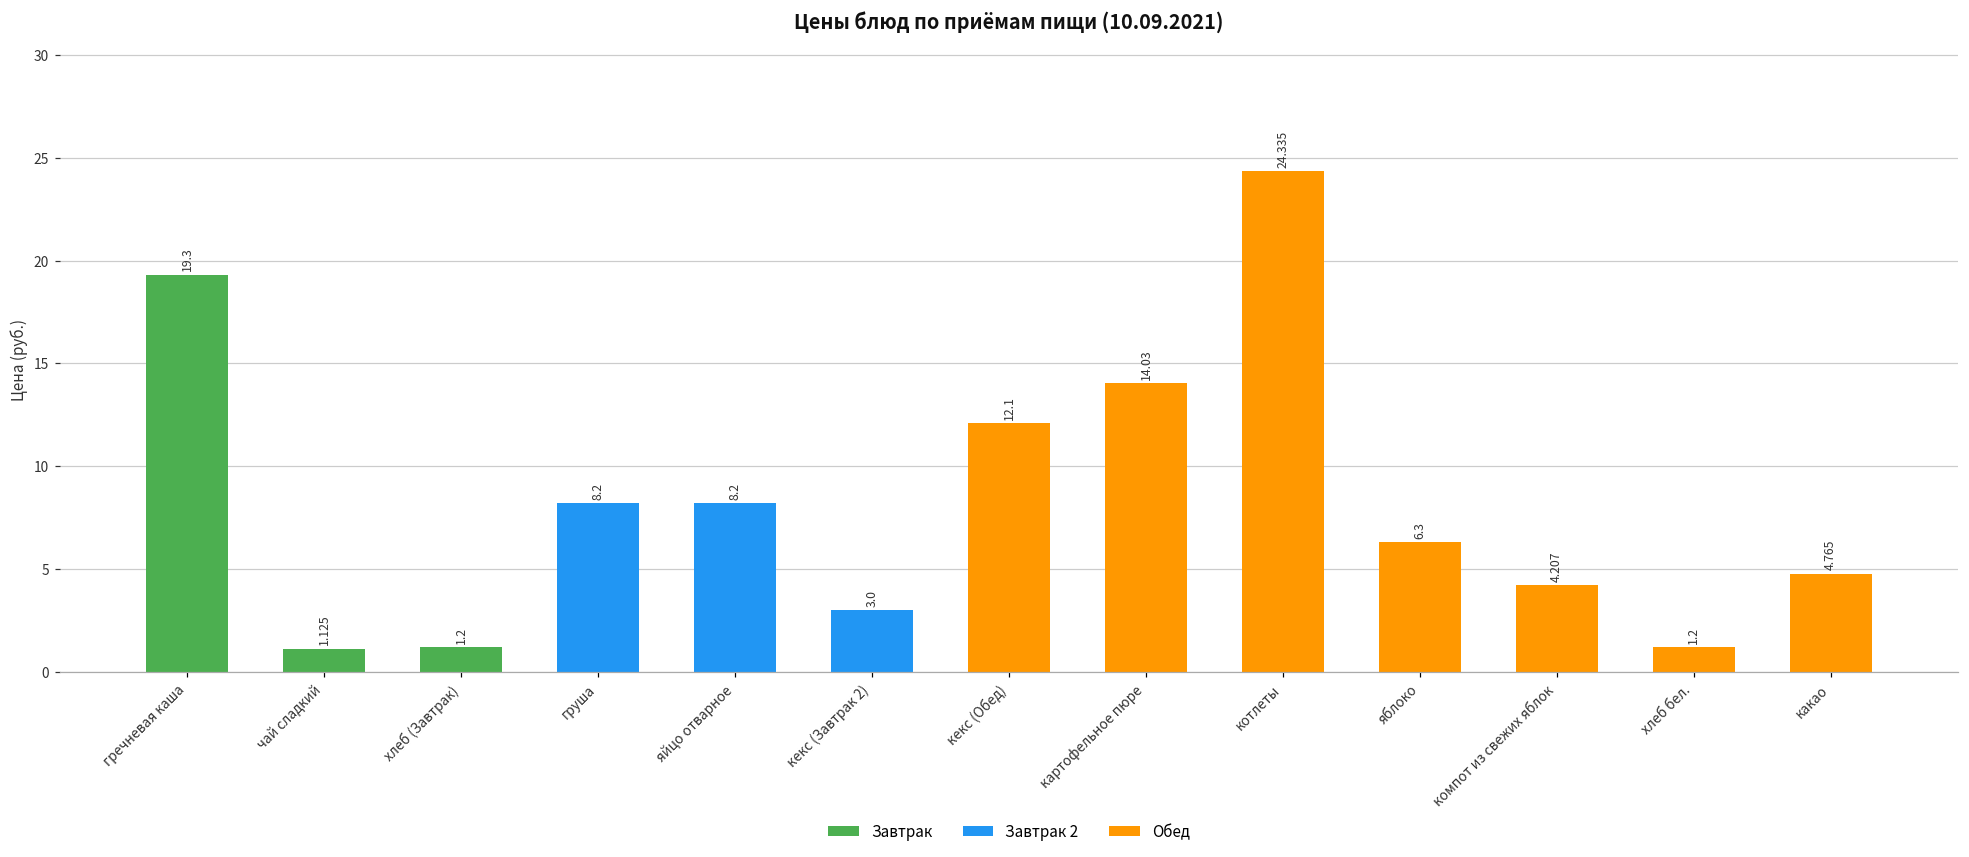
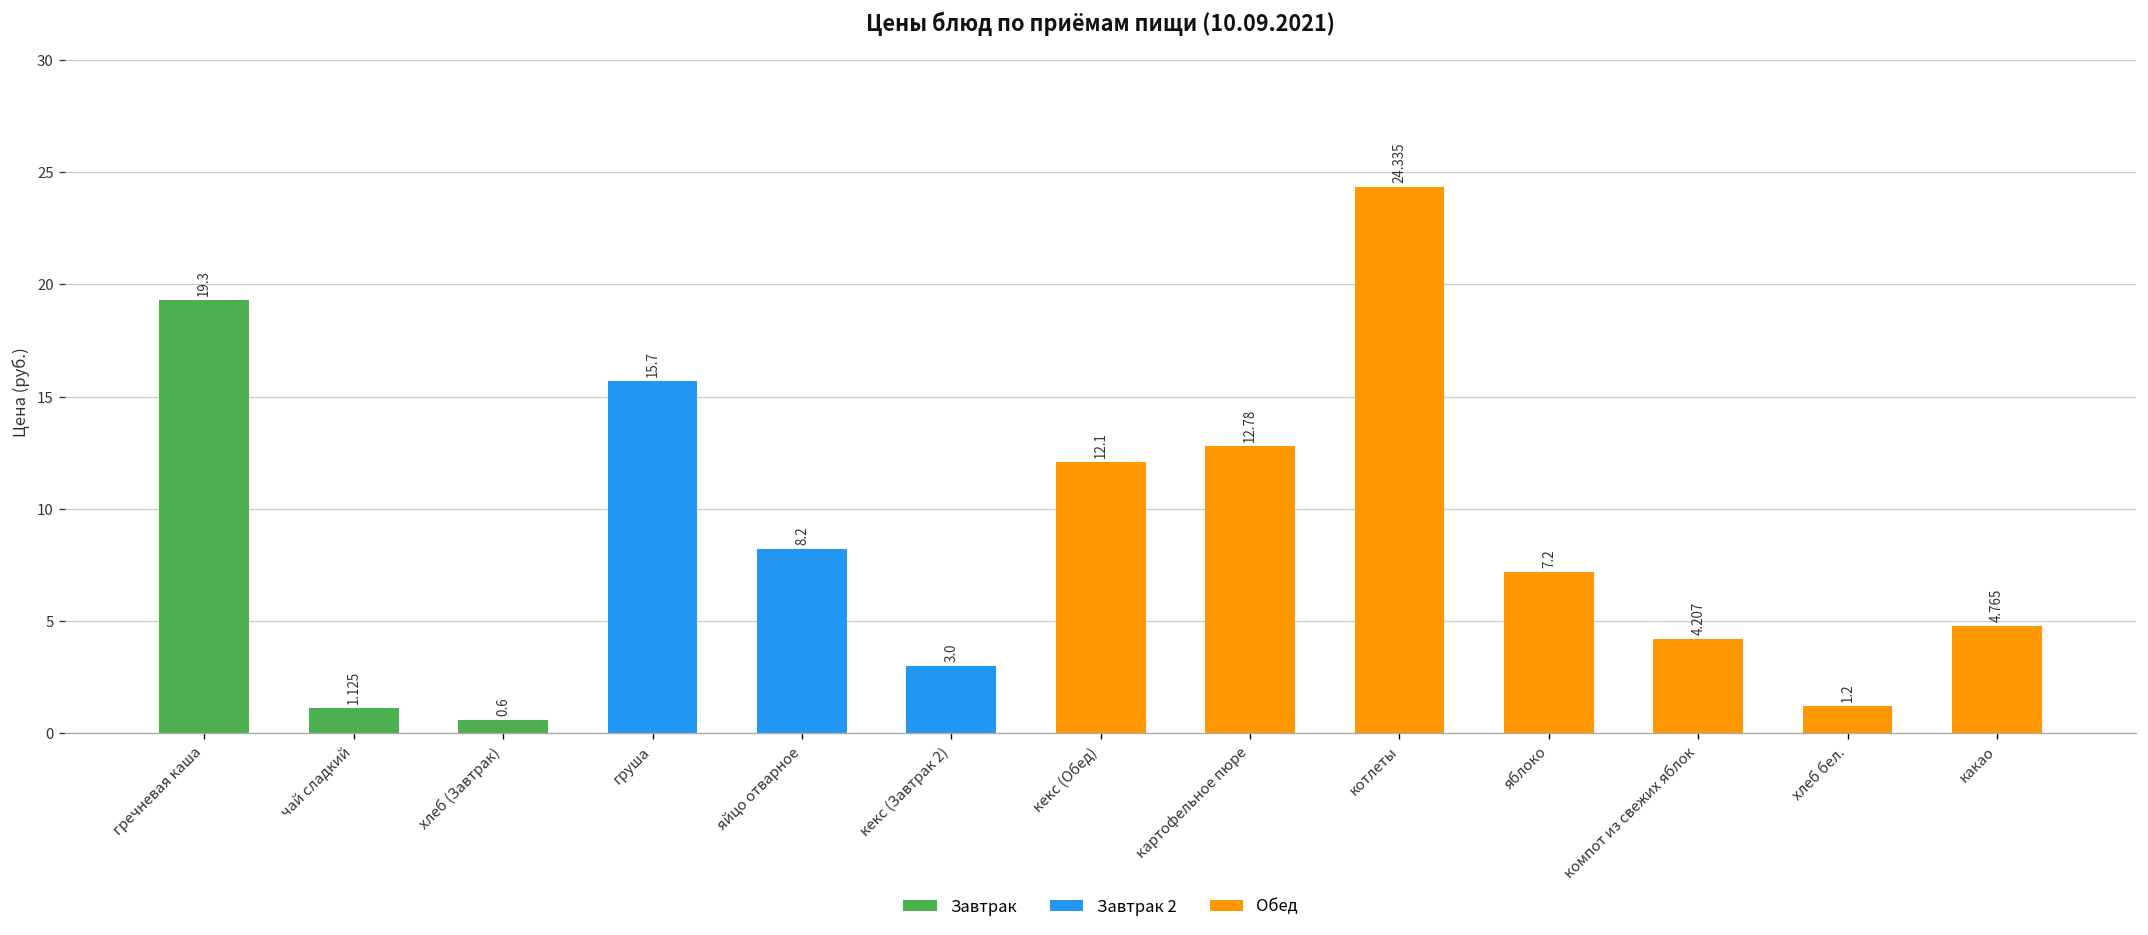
хлеб (Завтрак): 1.2 -> 0.6
груша: 8.2 -> 15.7
картофельное пюре: 14.03 -> 12.78
яблоко: 6.3 -> 7.2
